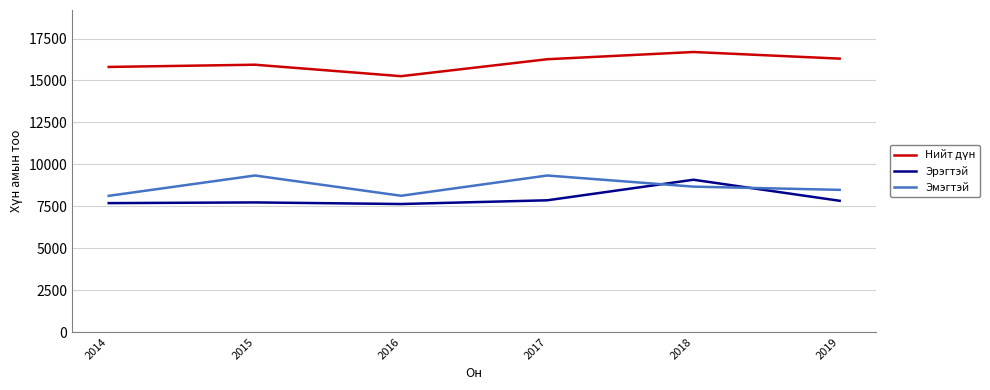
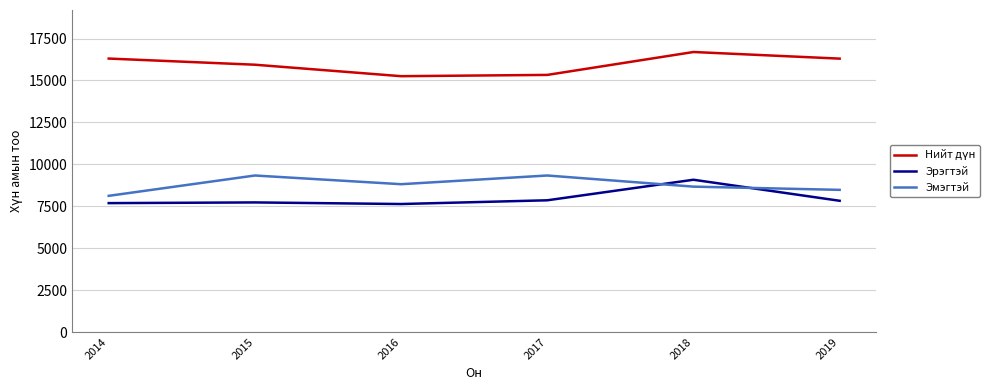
Нийт дүн, 2014: 15800 -> 16300
Эмэгтэй, 2016: 8100 -> 8800
Нийт дүн, 2017: 16300 -> 15300
